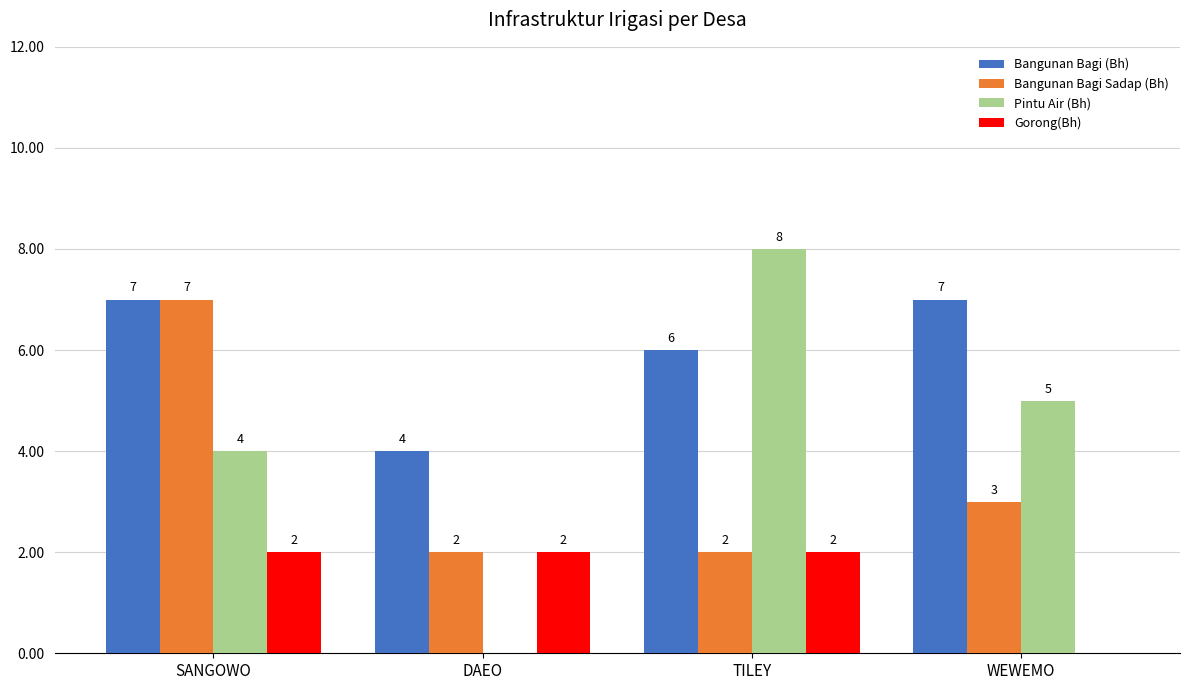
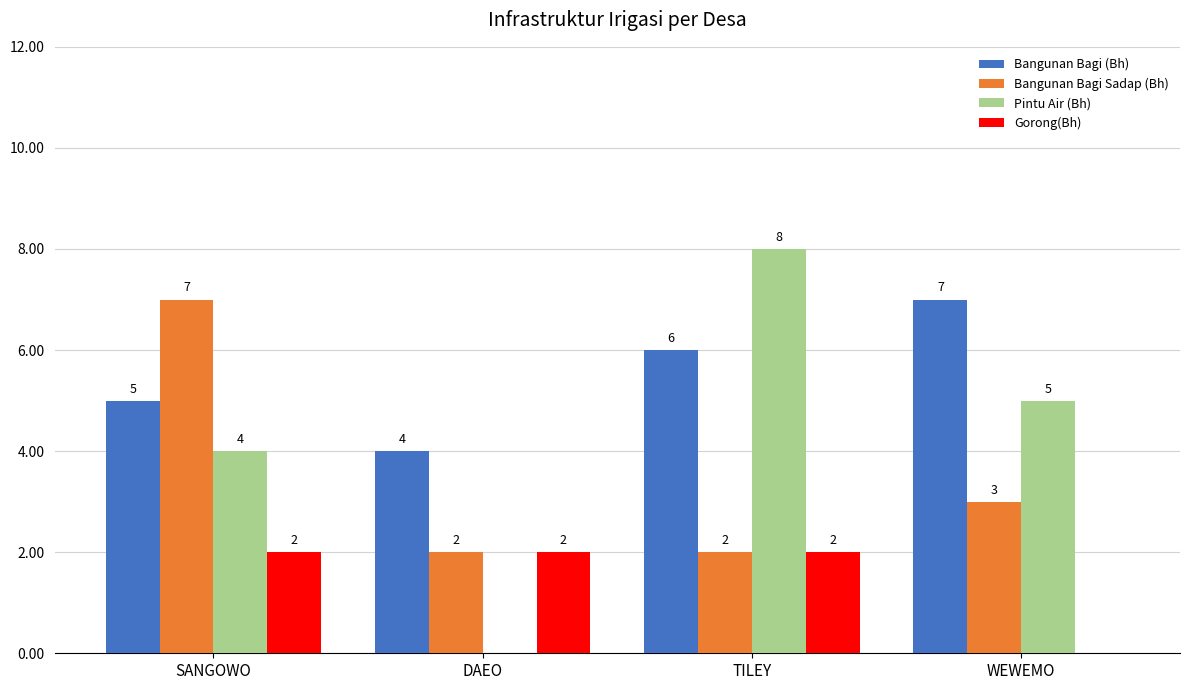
Bangunan Bagi (Bh), SANGOWO: 7 -> 5
